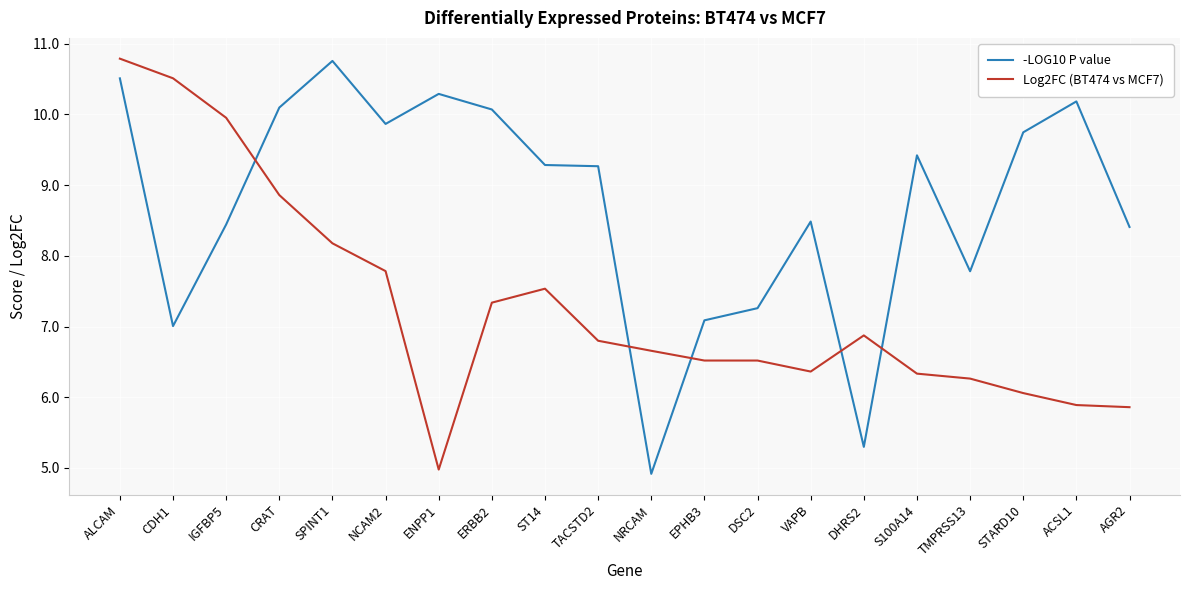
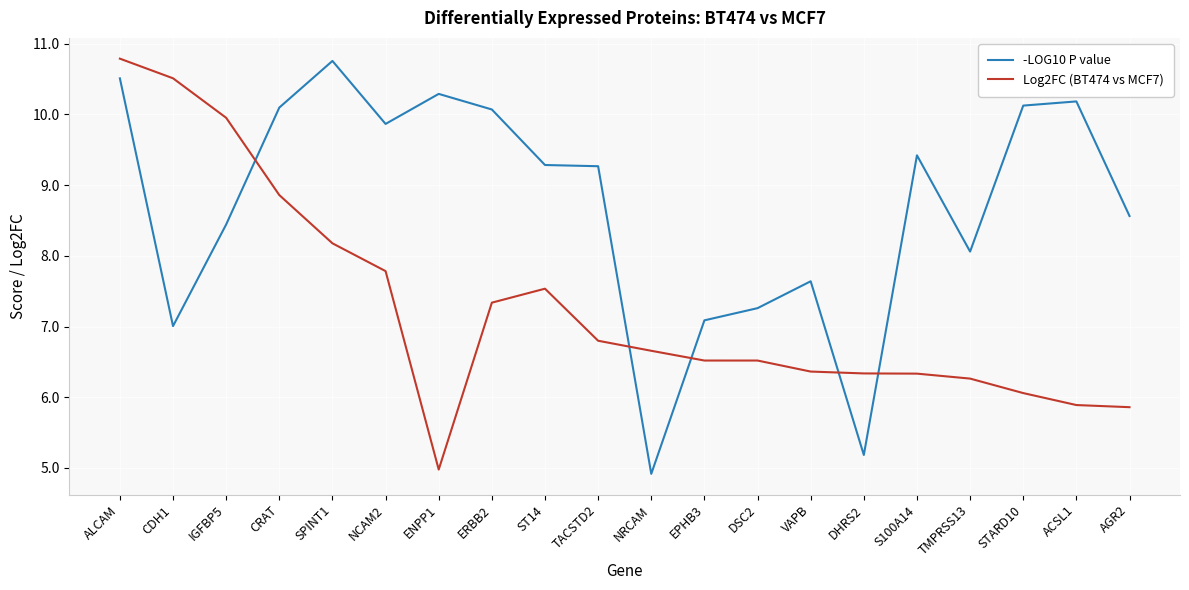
-LOG10 P value, VAPB: 8.5 -> 7.6
-LOG10 P value, DHRS2: 5.3 -> 5.2
Log2FC (BT474 vs MCF7), DHRS2: 6.9 -> 6.3
-LOG10 P value, TMPRSS13: 7.8 -> 8.1
-LOG10 P value, STARD10: 9.7 -> 10.1
-LOG10 P value, AGR2: 8.4 -> 8.6
